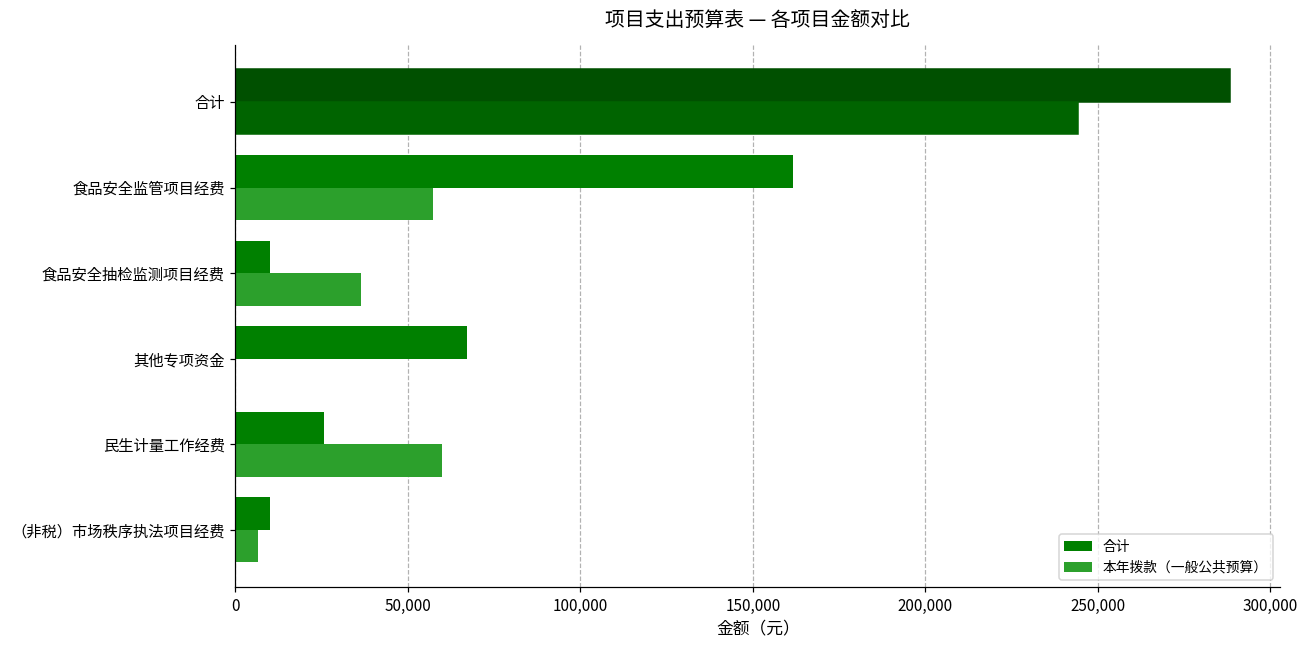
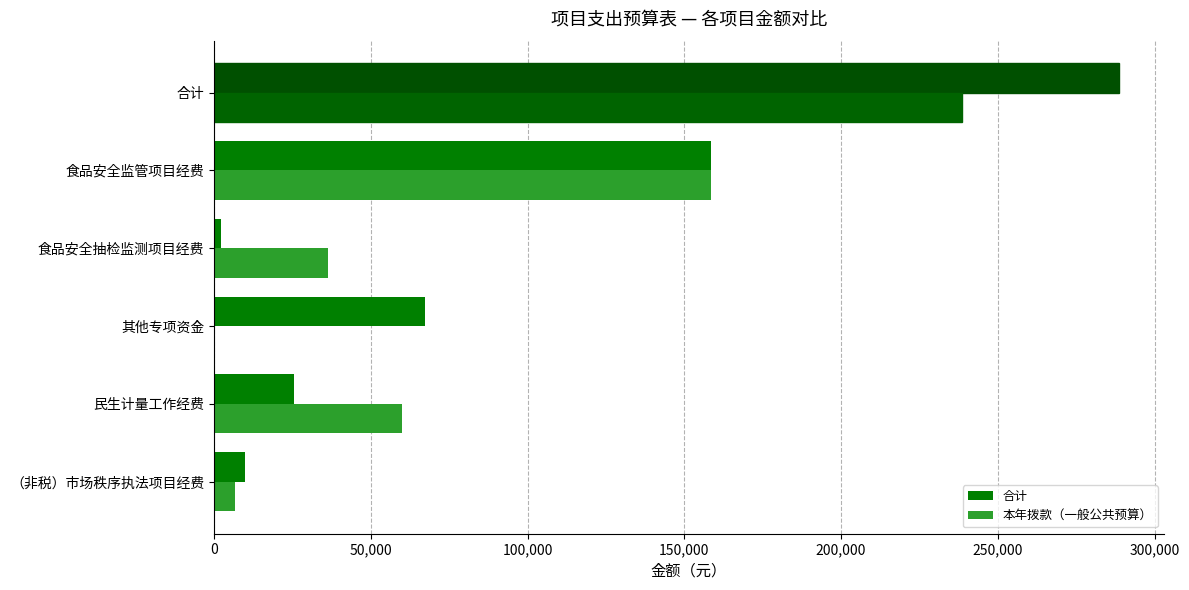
本年拨款（一般公共预算）, 合计: 244,000 -> 239,000
合计, 食品安全监管项目经费: 162,000 -> 159,000
本年拨款（一般公共预算）, 食品安全监管项目经费: 57,000 -> 159,000
合计, 食品安全抽检监测项目经费: 10,000 -> 2,000
